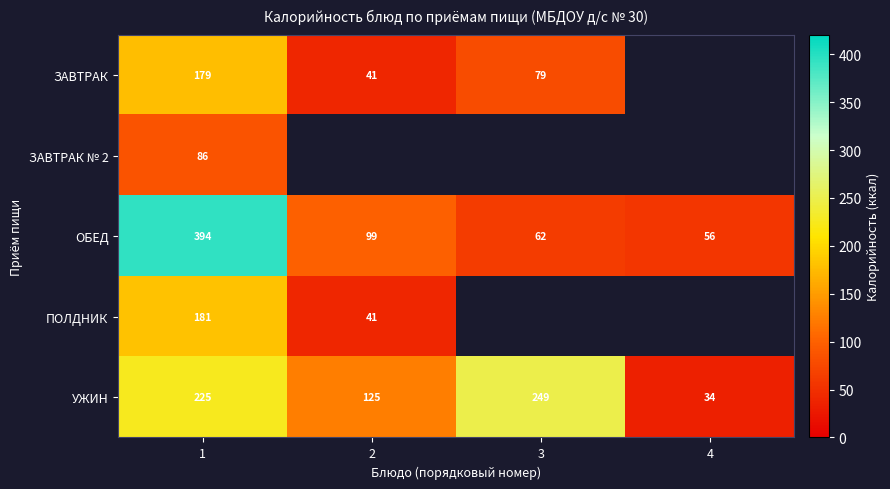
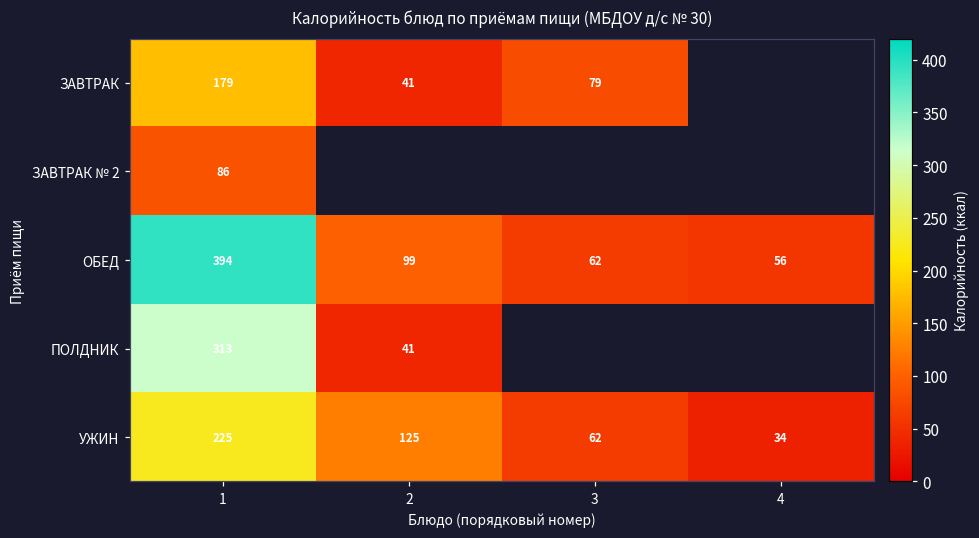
ПОЛДНИК, 1: 181 -> 313
УЖИН, 3: 249 -> 62
